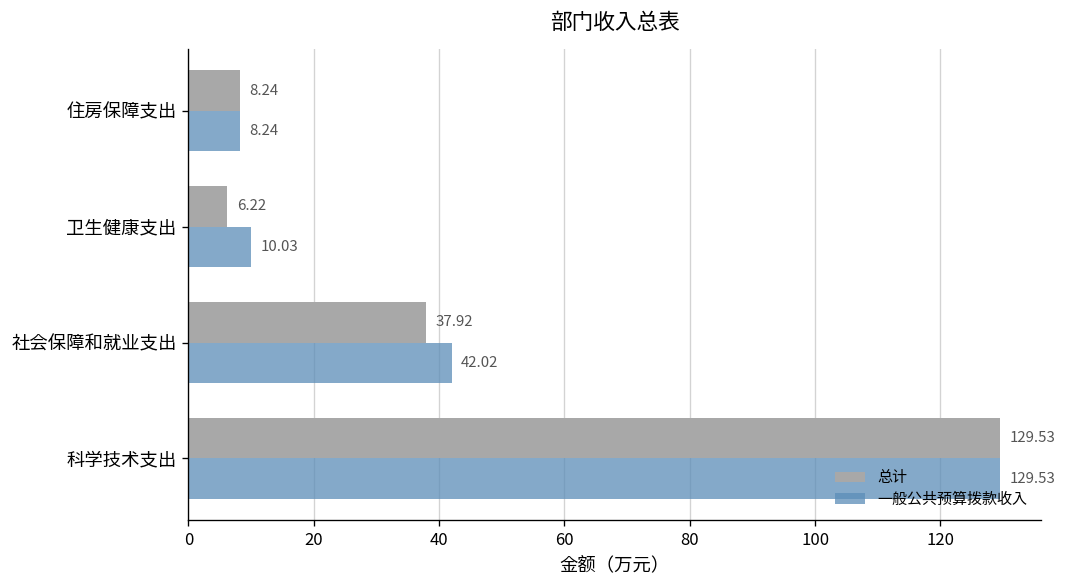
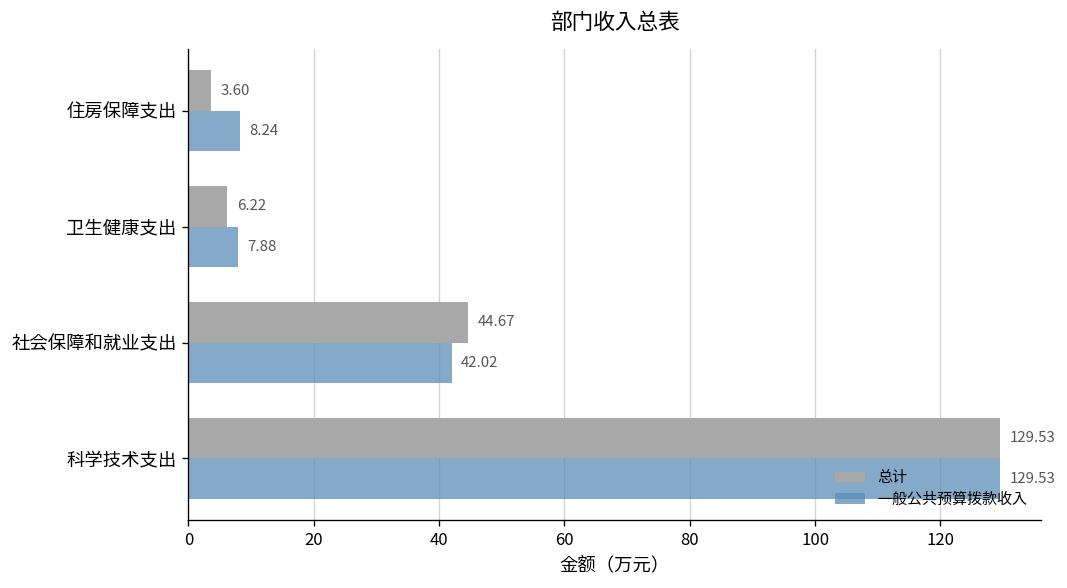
总计, 住房保障支出: 8.24 -> 3.60
一般公共预算拨款收入, 卫生健康支出: 10.03 -> 7.88
总计, 社会保障和就业支出: 37.92 -> 44.67
